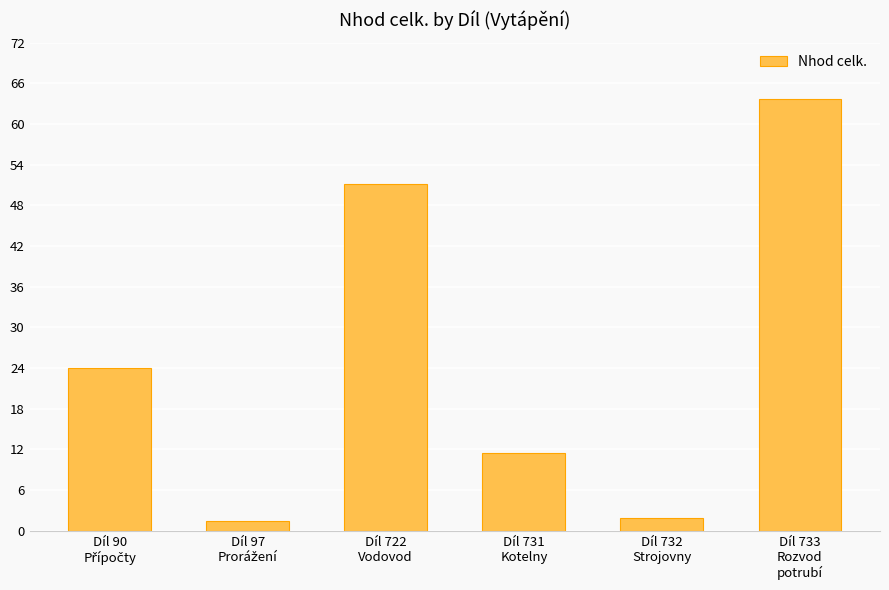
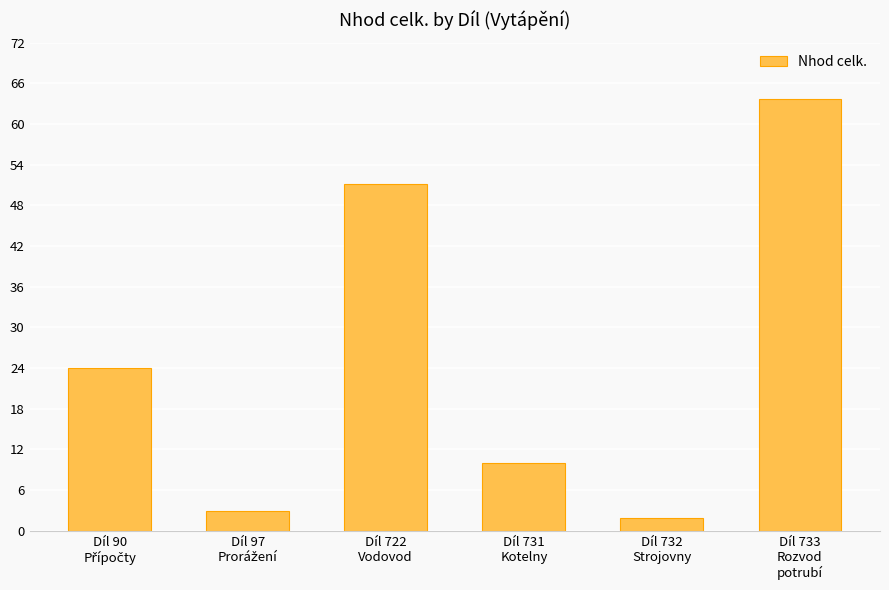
Díl 97 Prorážení: 1 -> 3
Díl 731 Kotelny: 12 -> 10
